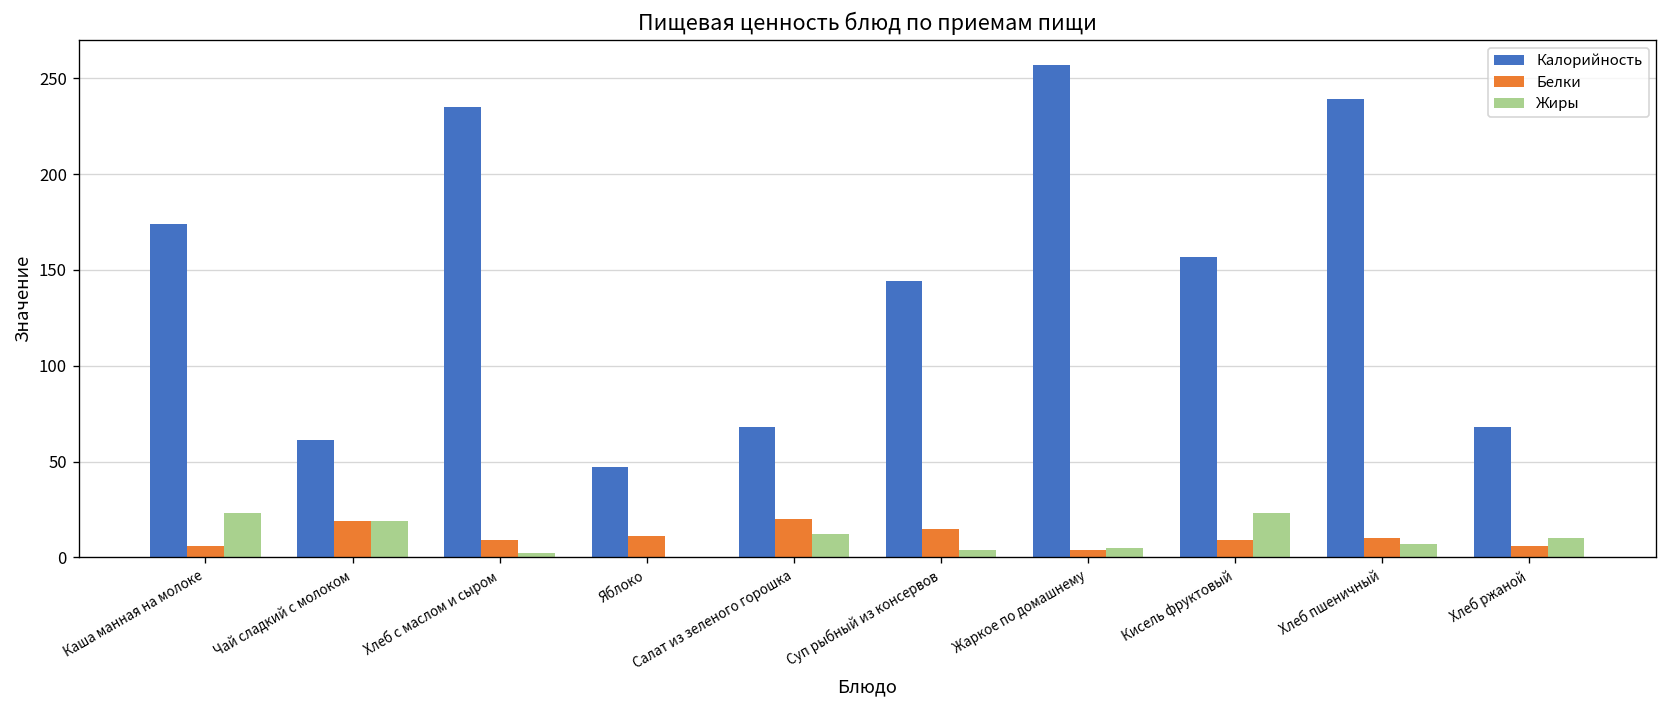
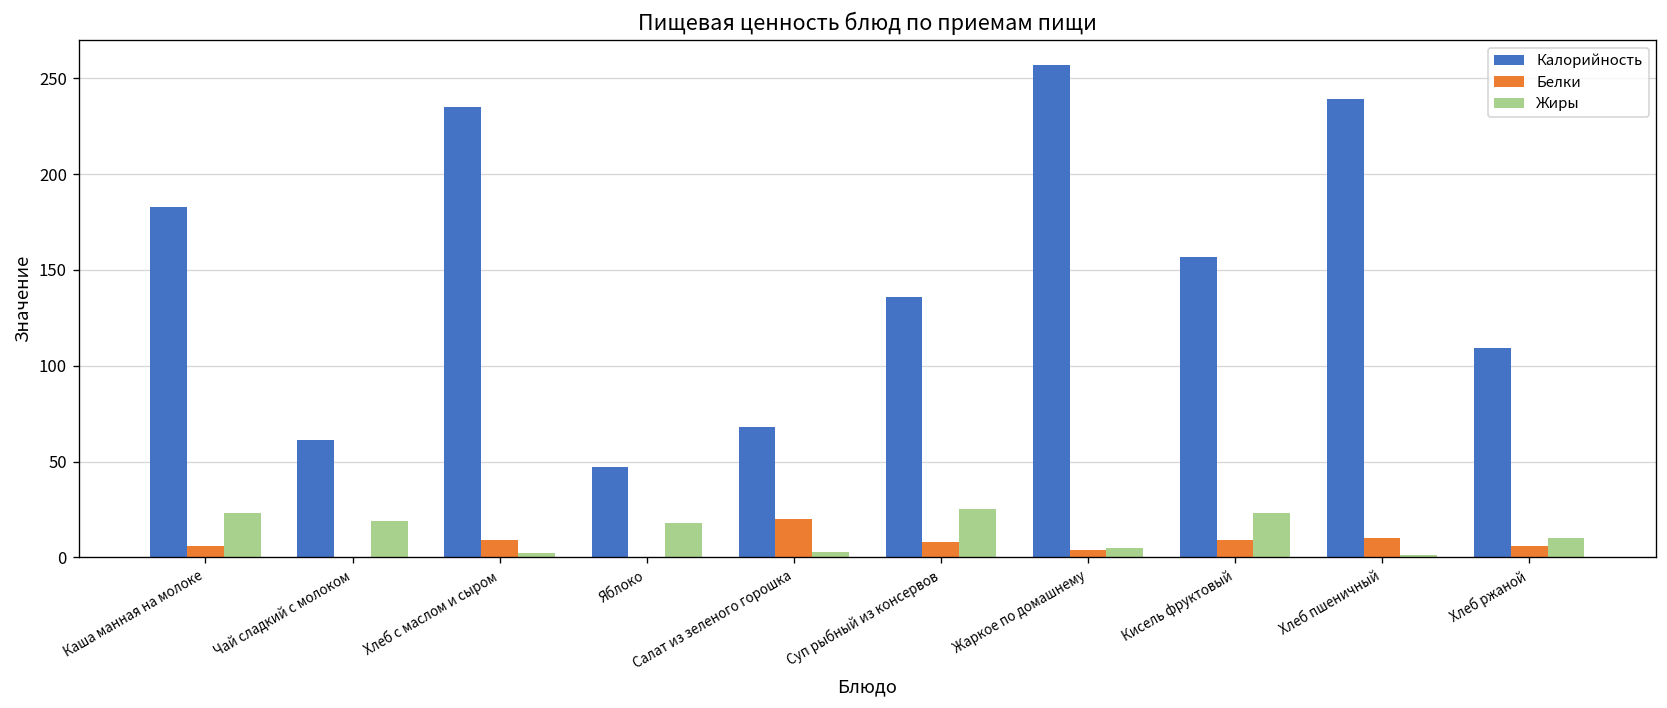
Калорийность, Каша манная на молоке: 174 -> 183
Белки, Чай сладкий с молоком: 19 -> 0
Белки, Яблоко: 11 -> 0
Жиры, Яблоко: 0 -> 18
Жиры, Салат из зеленого горошка: 12 -> 3
Калорийность, Суп рыбный из консервов: 144 -> 136
Белки, Суп рыбный из консервов: 15 -> 8
Жиры, Суп рыбный из консервов: 4 -> 25
Жиры, Хлеб пшеничный: 7 -> 1
Калорийность, Хлеб ржаной: 68 -> 109
